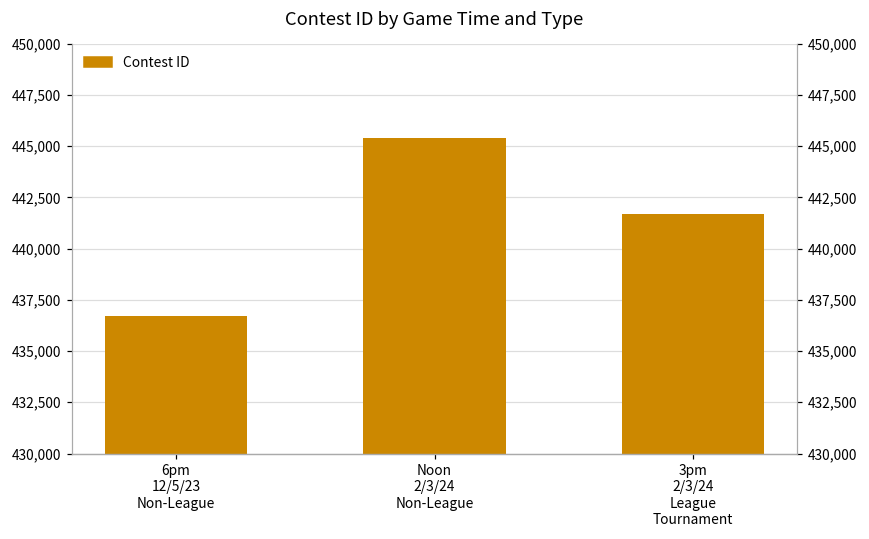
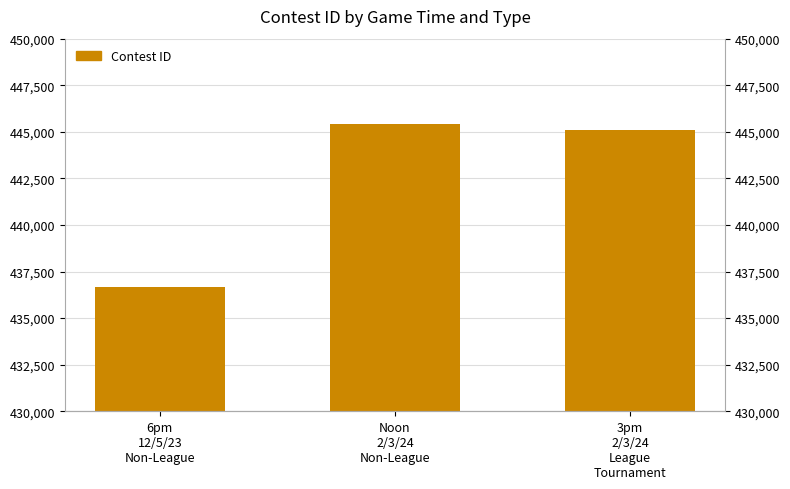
3pm 2/3/24 League Tournament: 441,700 -> 445,100
